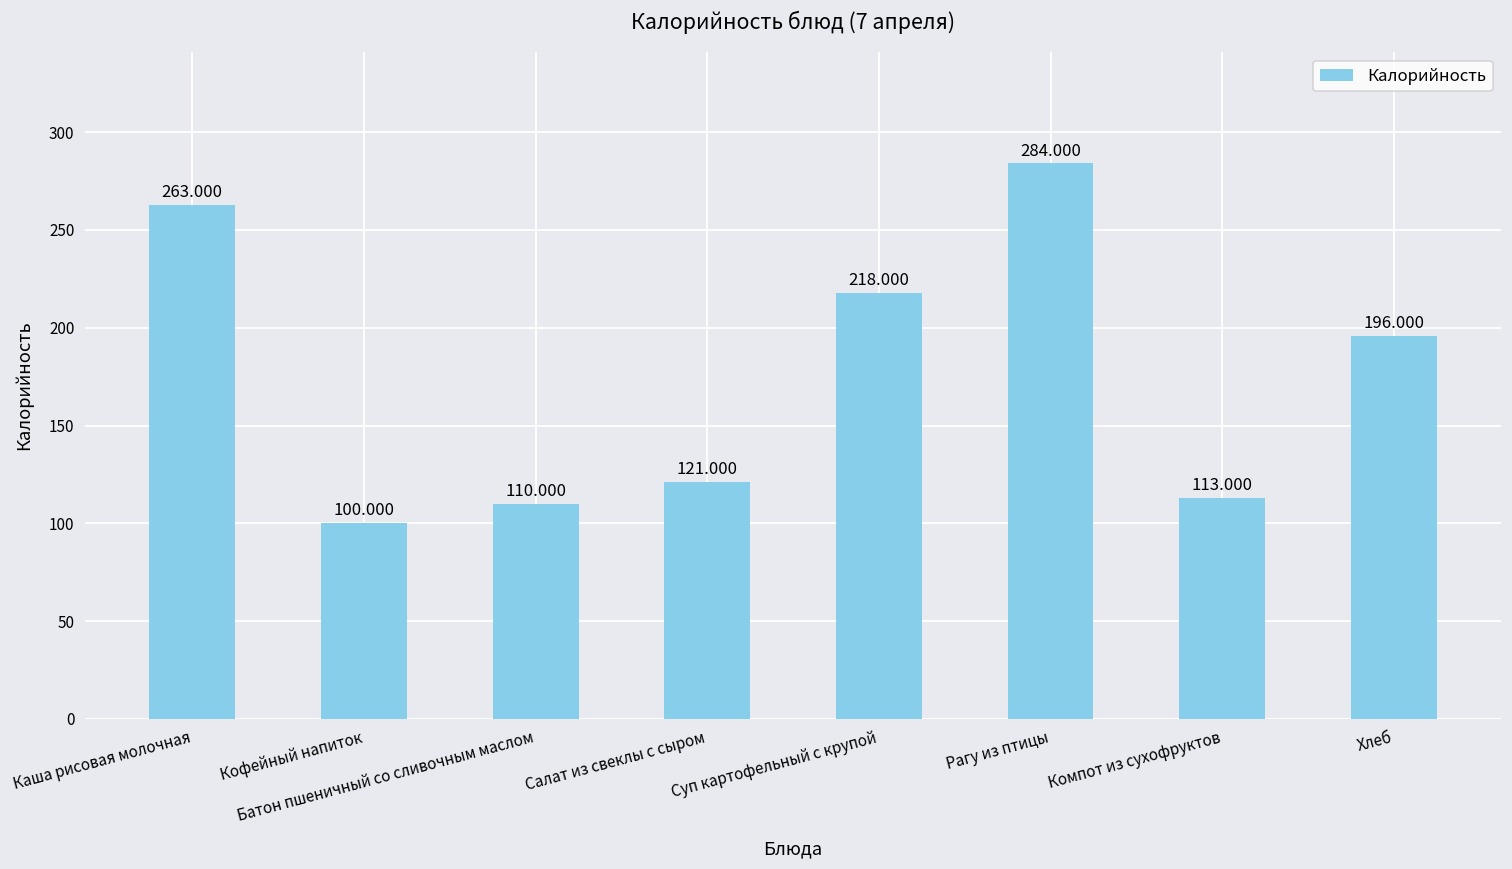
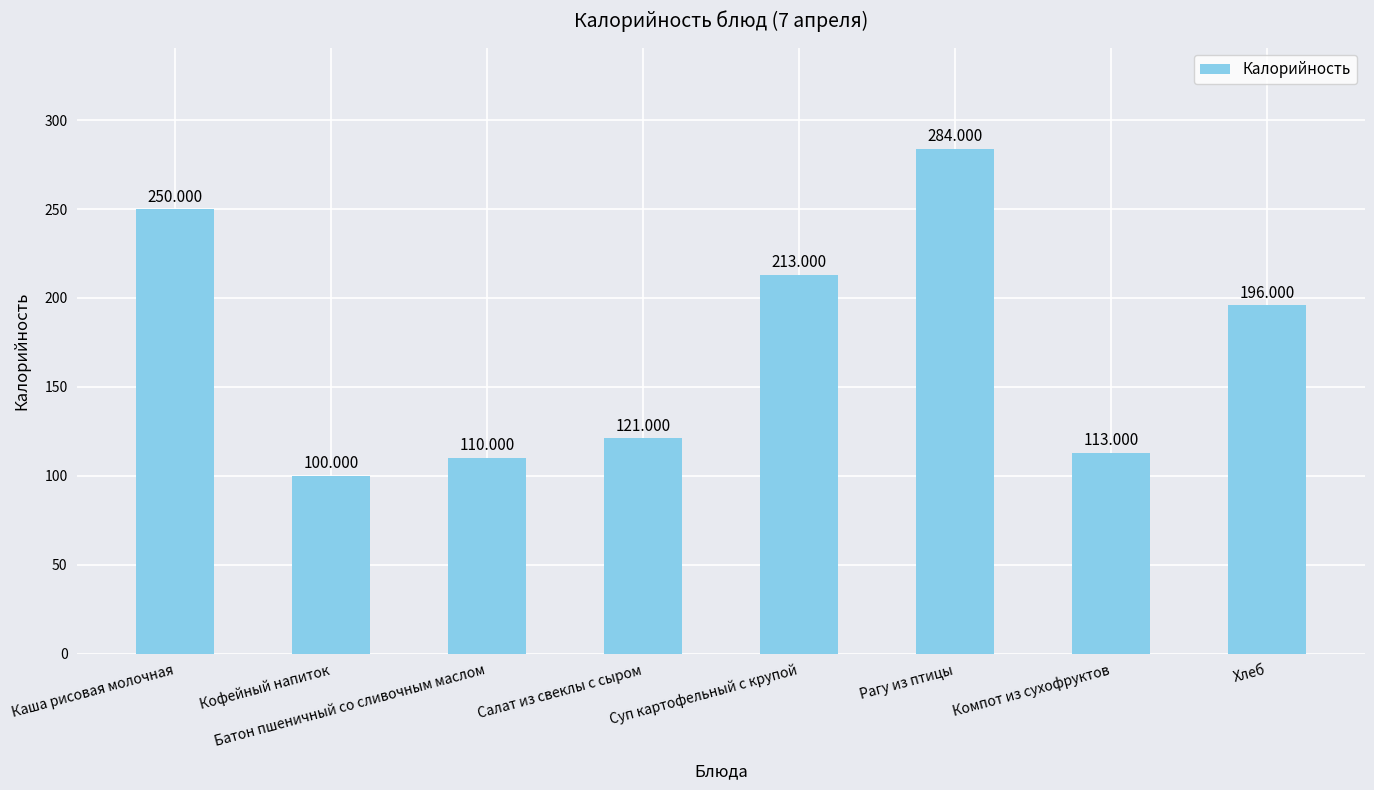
Каша рисовая молочная: 263.000 -> 250.000
Суп картофельный с крупой: 218.000 -> 213.000
